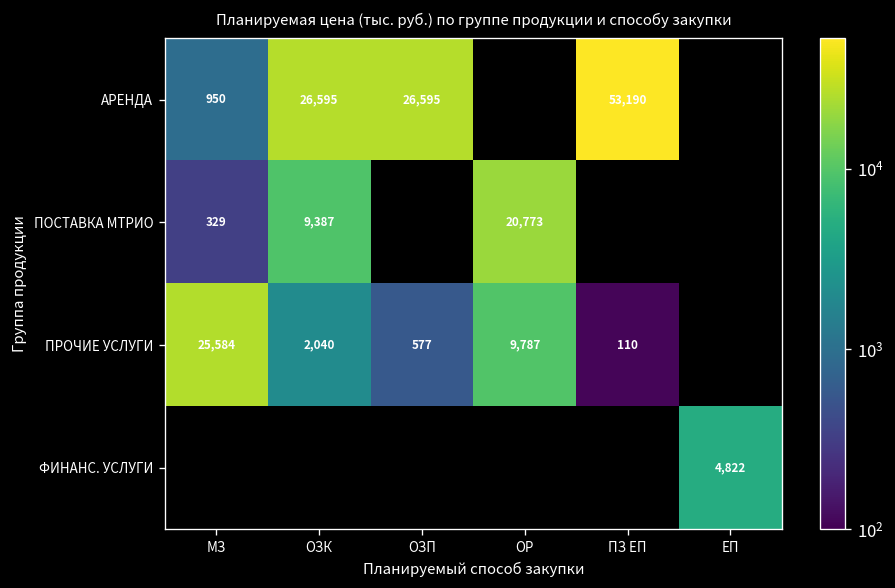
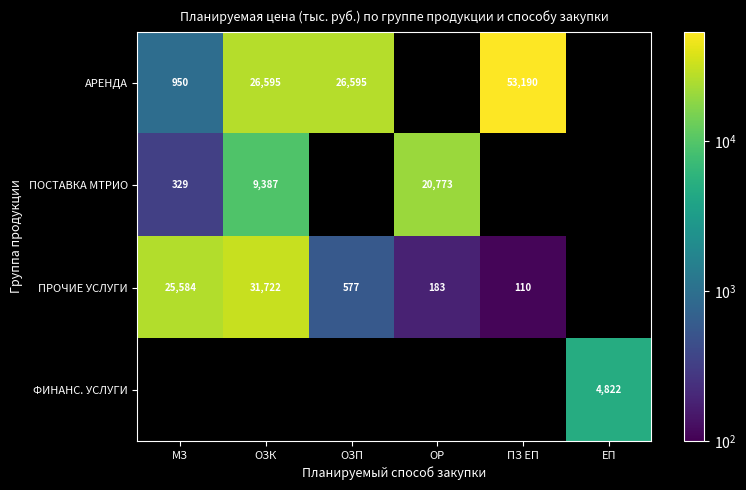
ПРОЧИЕ УСЛУГИ, ОЗК: 2,040 -> 31,722
ПРОЧИЕ УСЛУГИ, ОР: 9,787 -> 183
